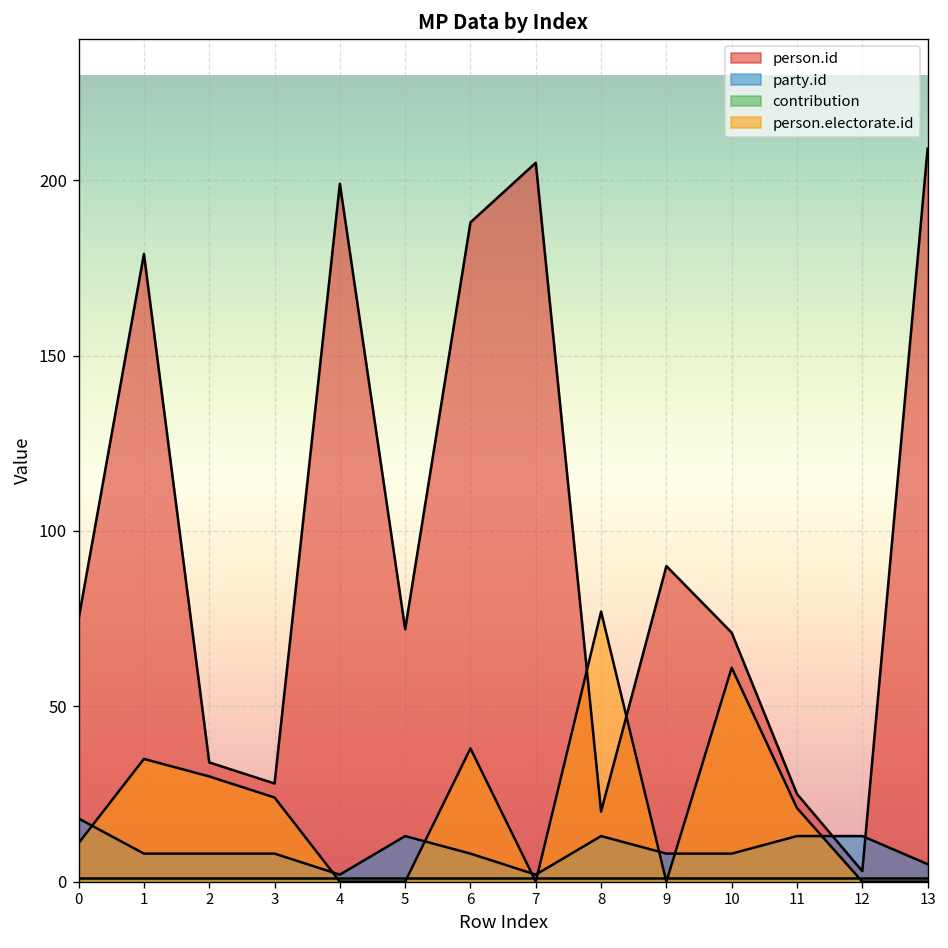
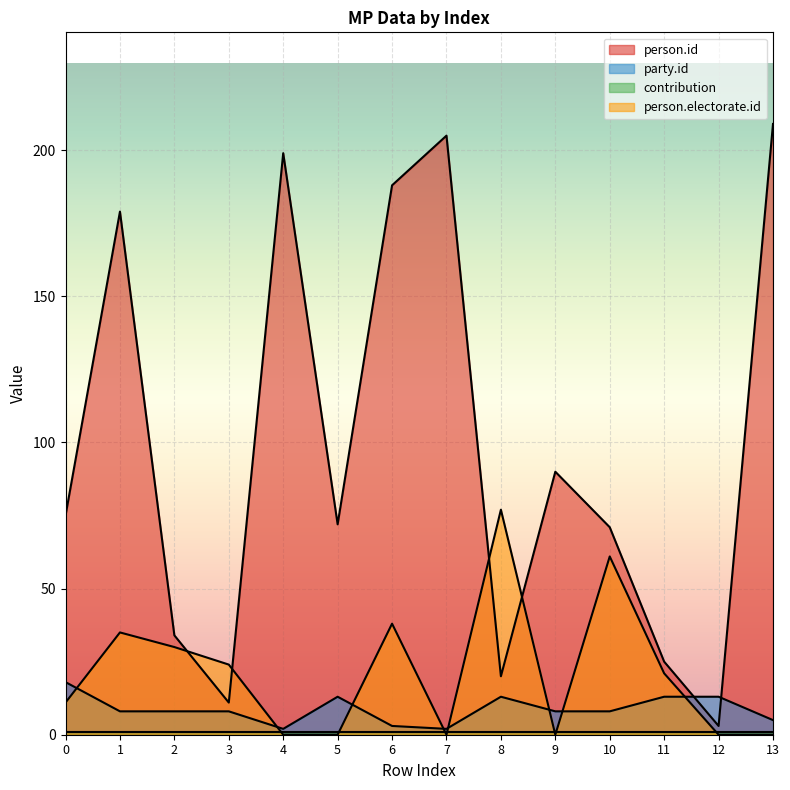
person.id, 3: 28 -> 11
party.id, 6: 8 -> 3
